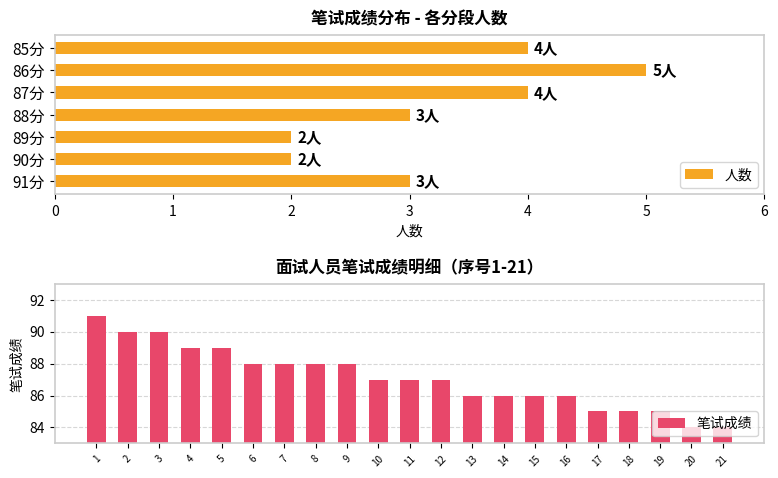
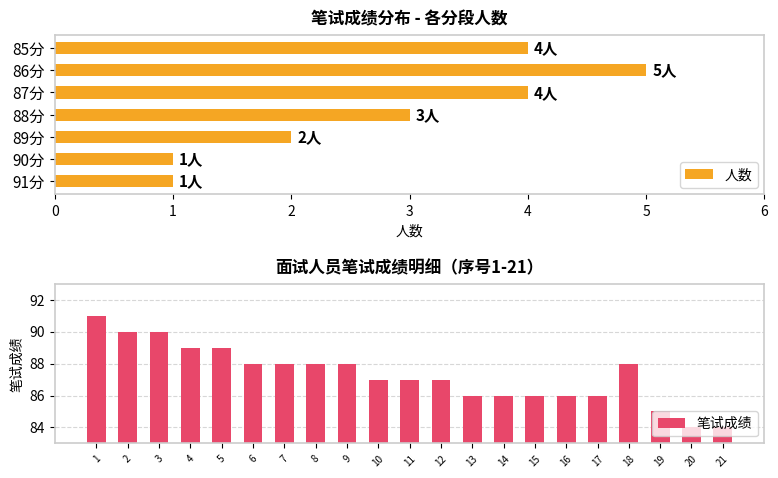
笔试成绩分布 - 各分段人数, 90分: 2人 -> 1人
笔试成绩分布 - 各分段人数, 91分: 3人 -> 1人
面试人员笔试成绩明细（序号1-21）, 17: 85 -> 86
面试人员笔试成绩明细（序号1-21）, 18: 85 -> 88
